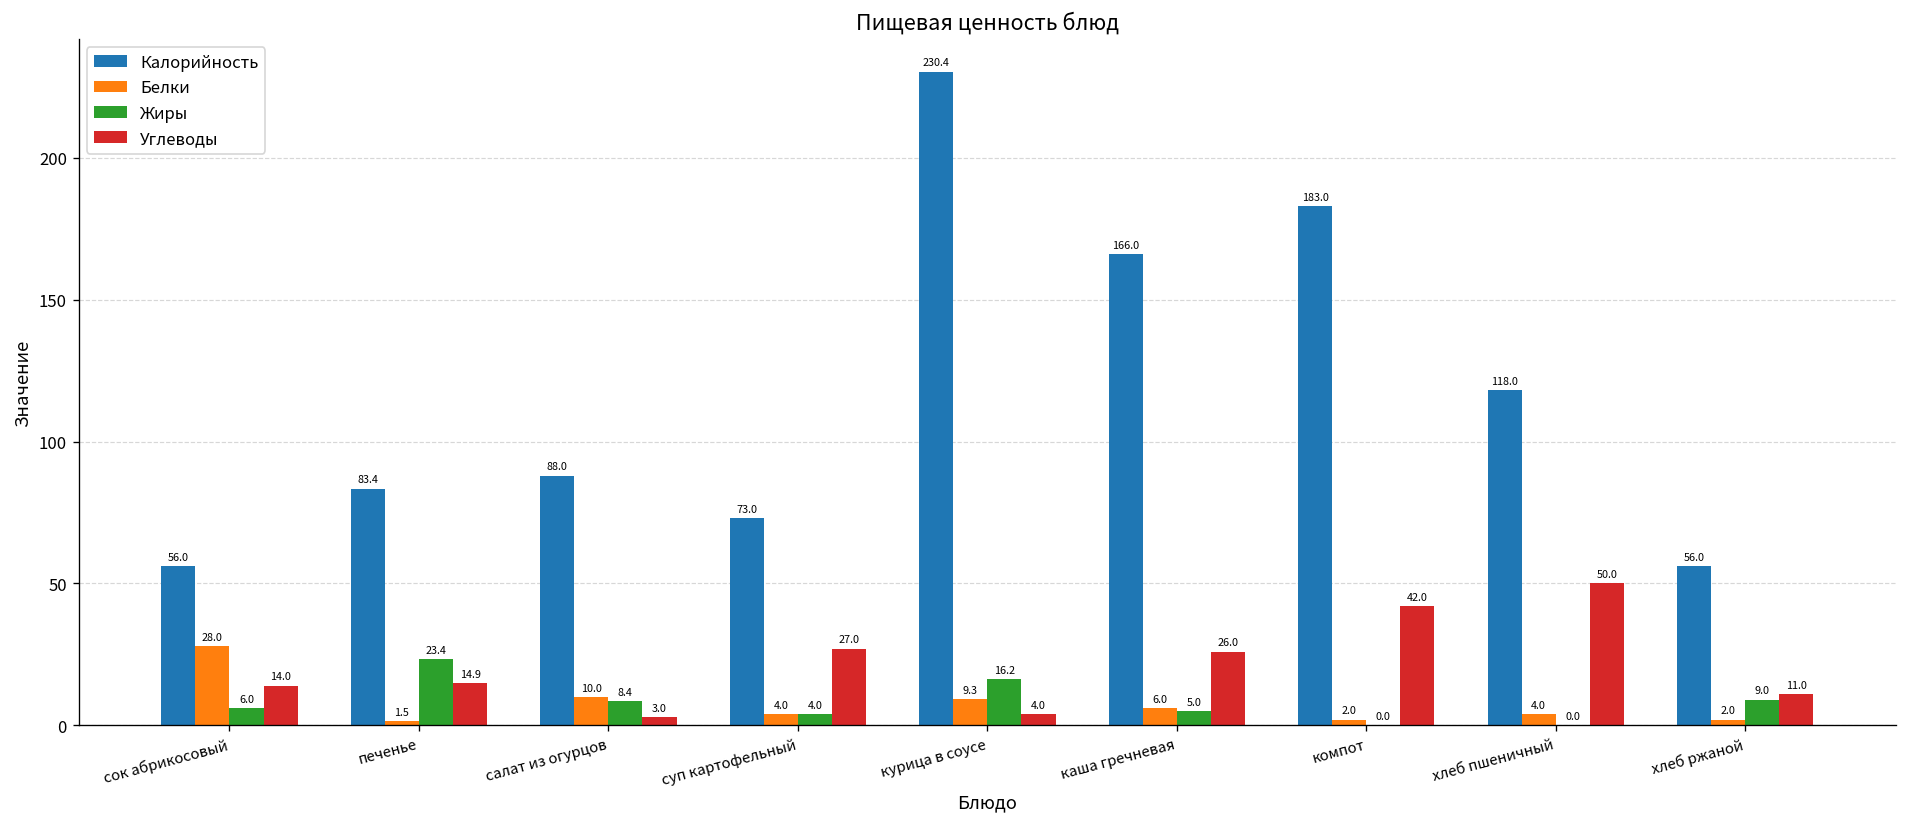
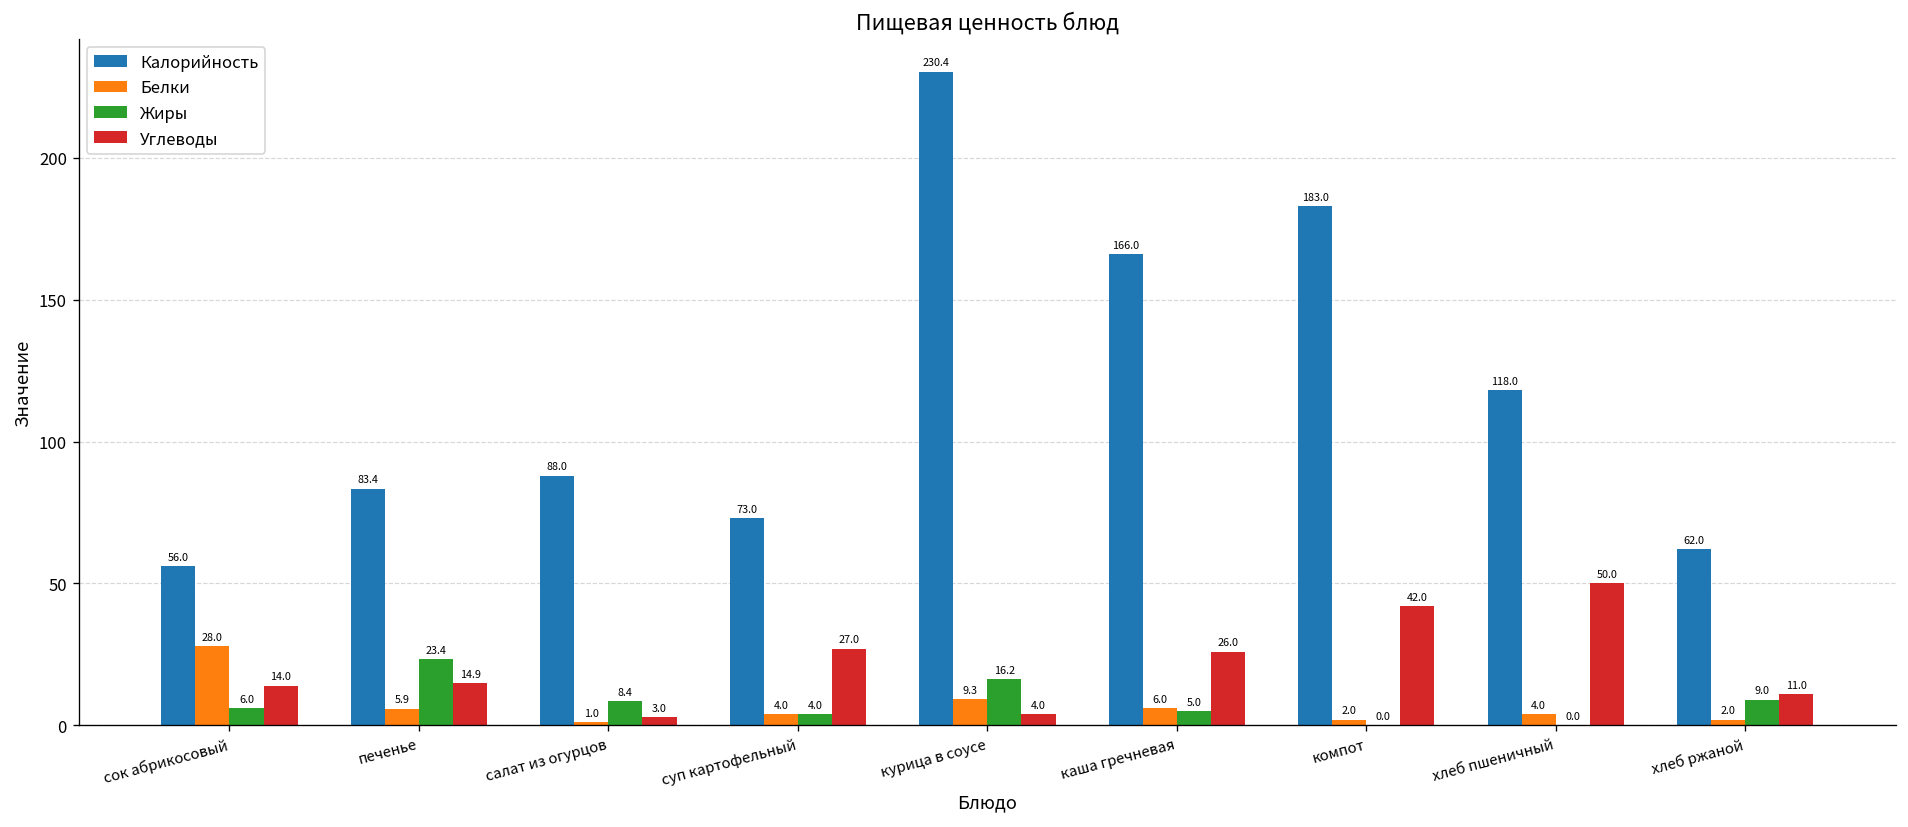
Белки, печенье: 1.5 -> 5.9
Белки, салат из огурцов: 10.0 -> 1.0
Калорийность, хлеб ржаной: 56.0 -> 62.0
